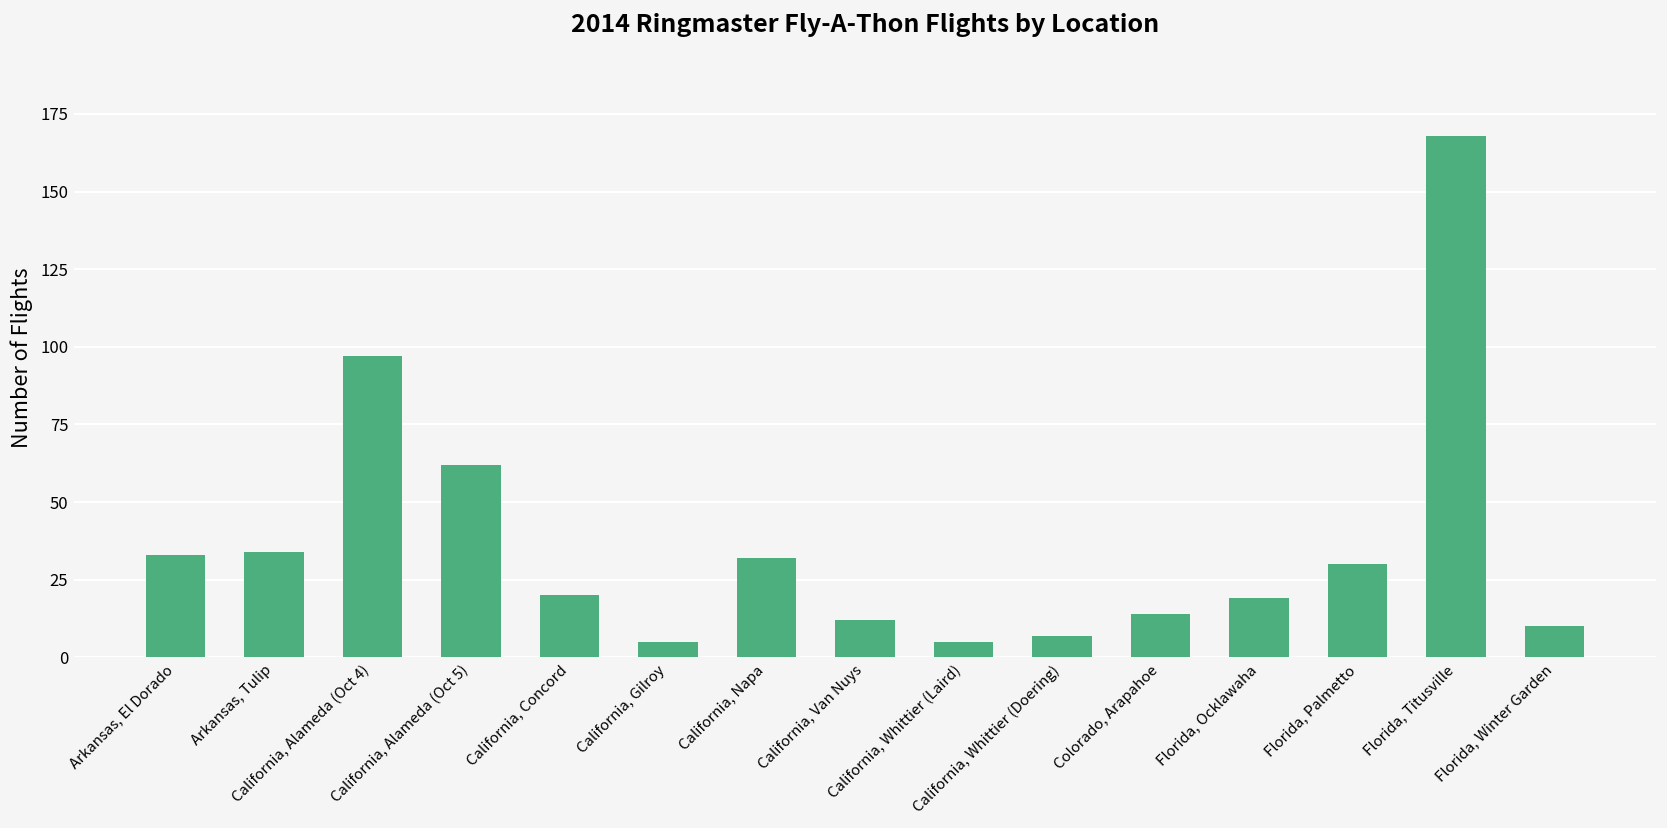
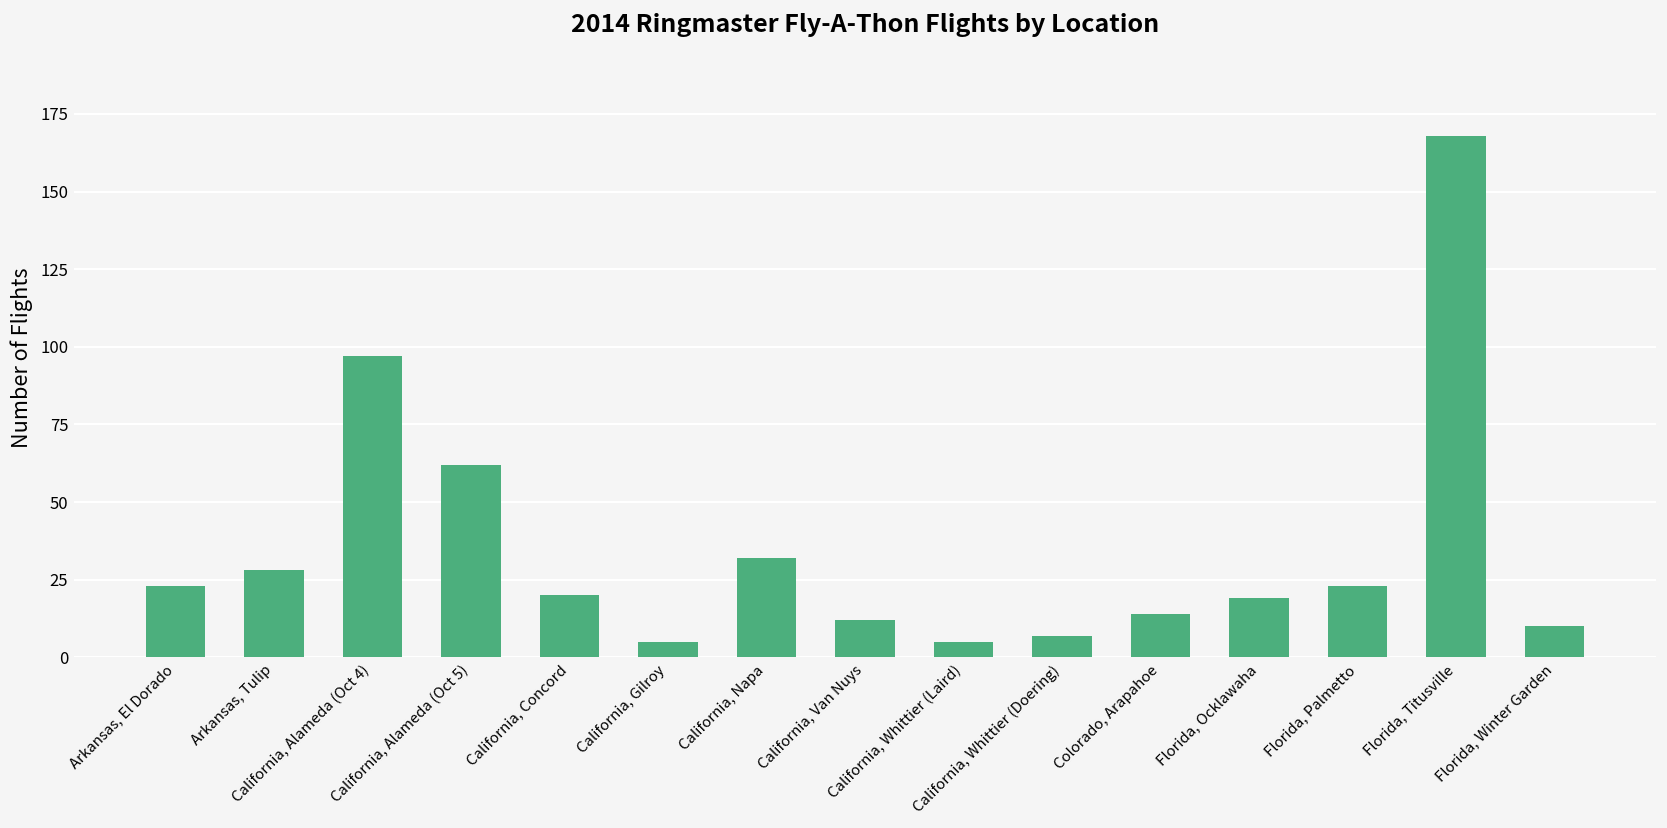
Arkansas, El Dorado: 33 -> 23
Arkansas, Tulip: 34 -> 28
Florida, Palmetto: 30 -> 23
